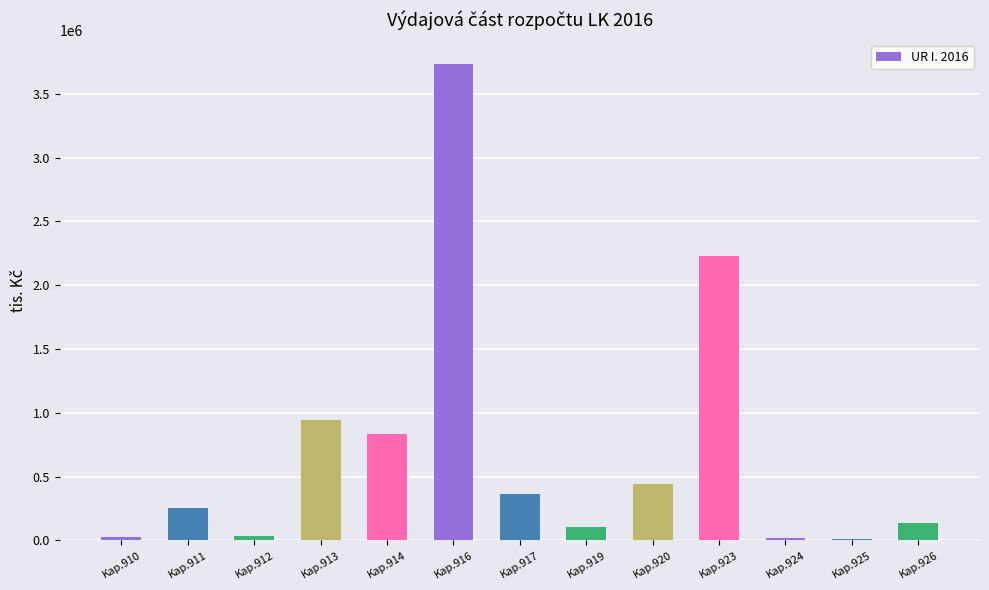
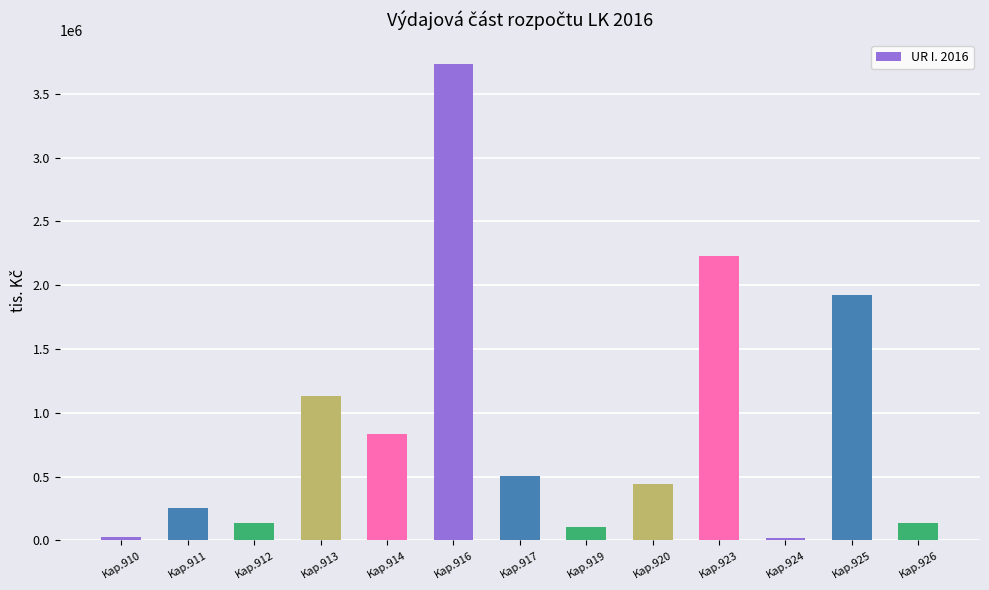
Kap.912: 40000 -> 130000
Kap.913: 940000 -> 1140000
Kap.917: 370000 -> 510000
Kap.925: 10000 -> 1930000
